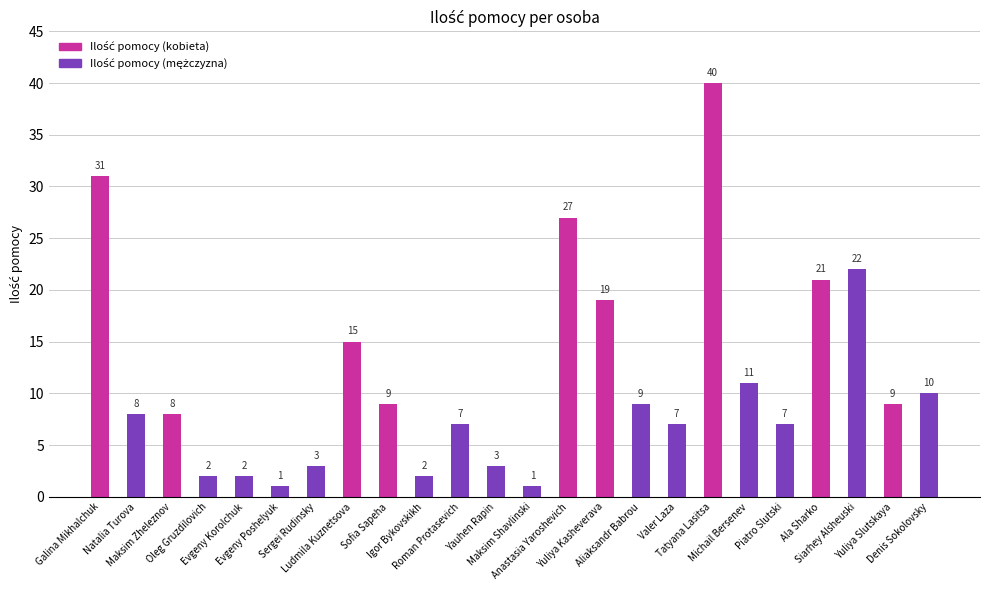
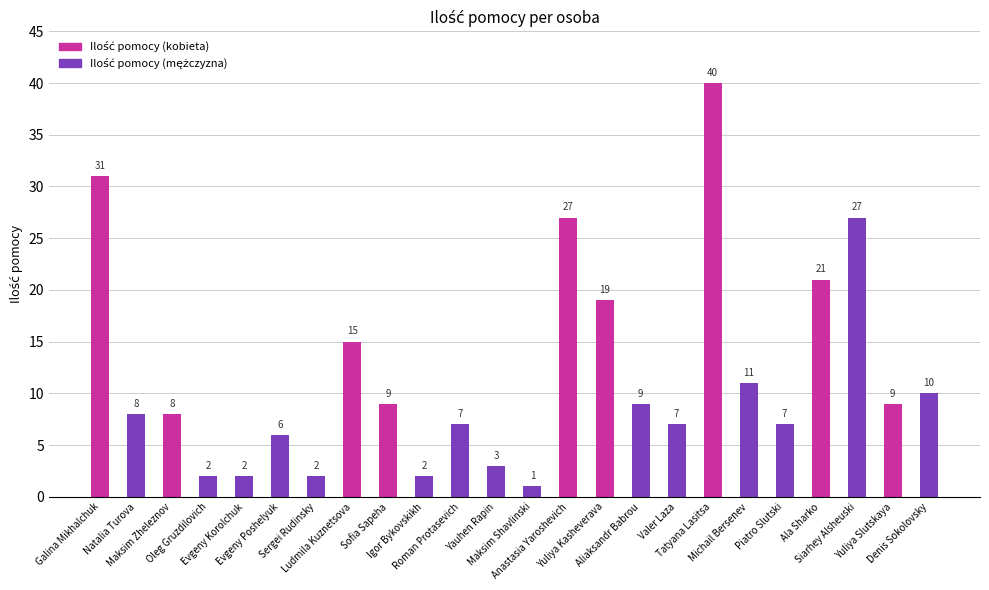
Evgeny Poshelyuk: 1 -> 6
Sergei Rudinsky: 3 -> 2
Siarhey Alsheuski: 22 -> 27
